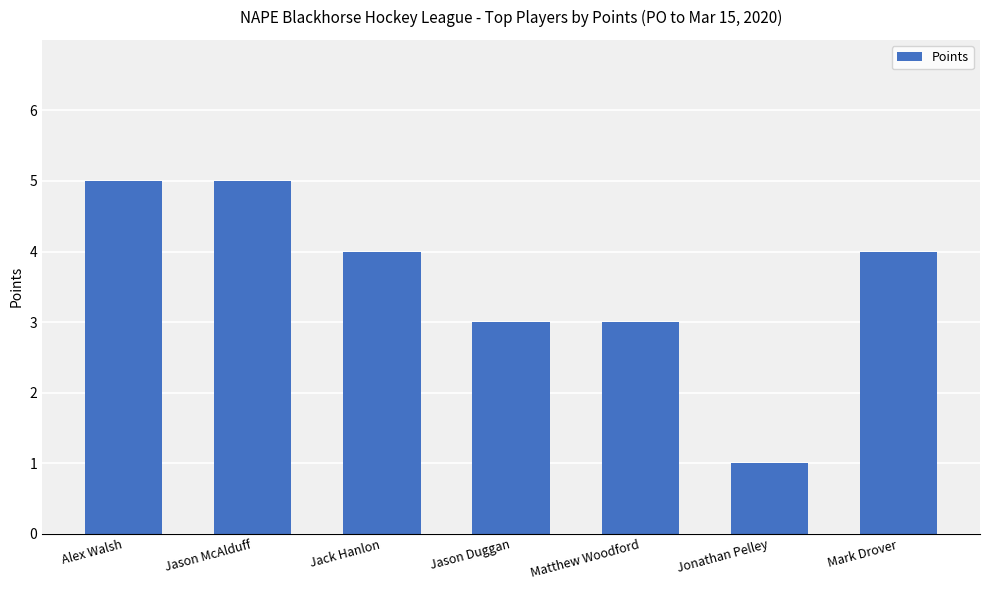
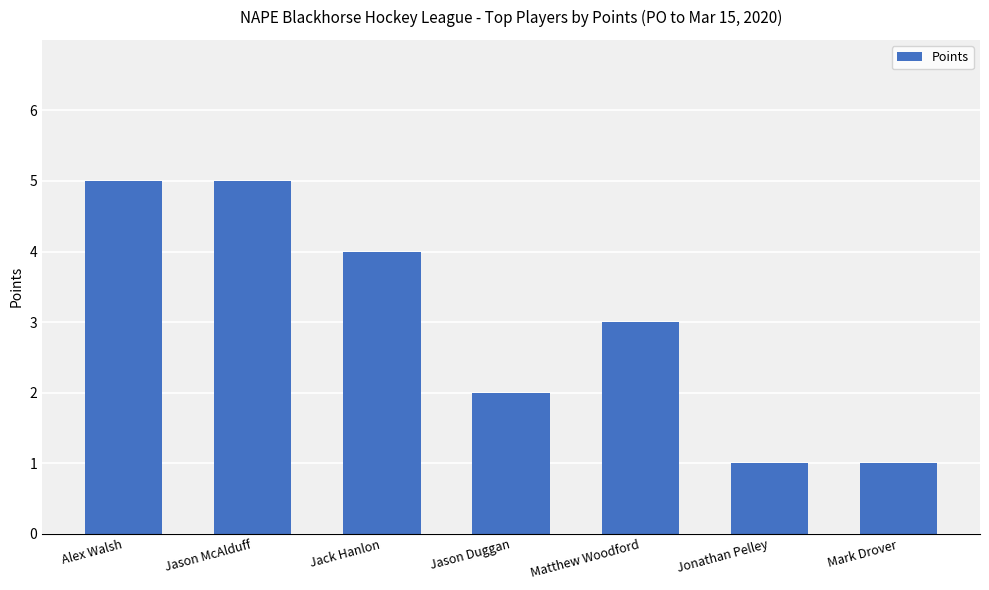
Jason Duggan: 3 -> 2
Mark Drover: 4 -> 1
